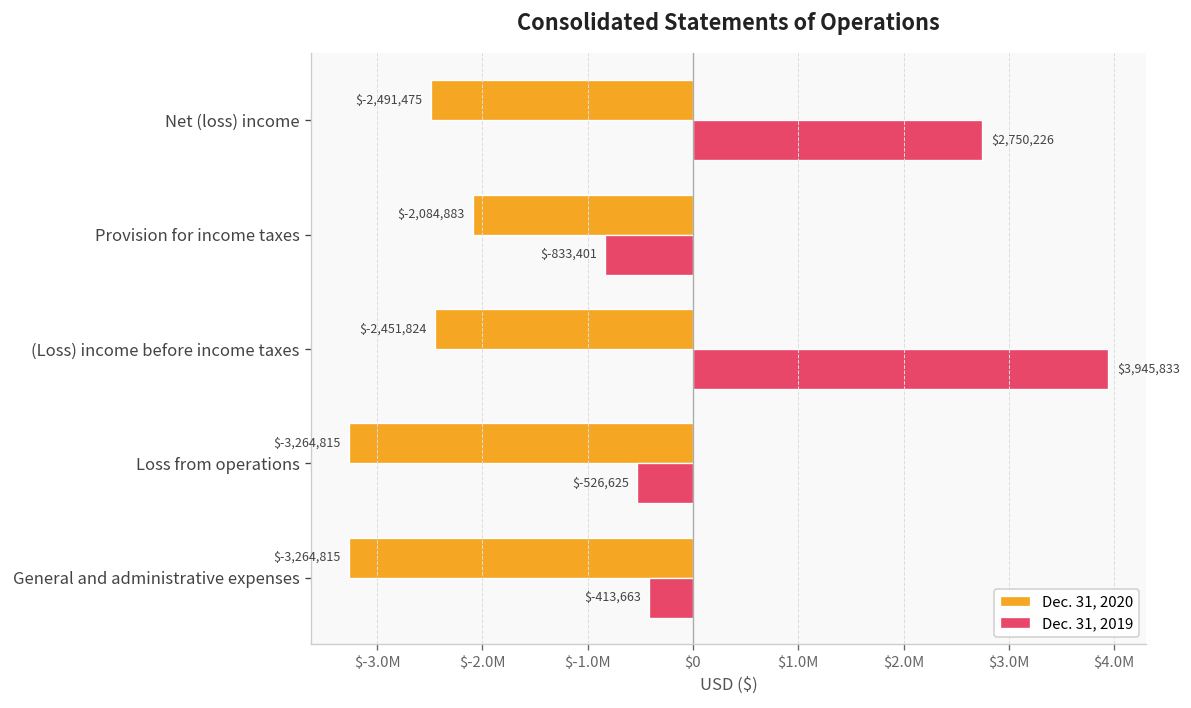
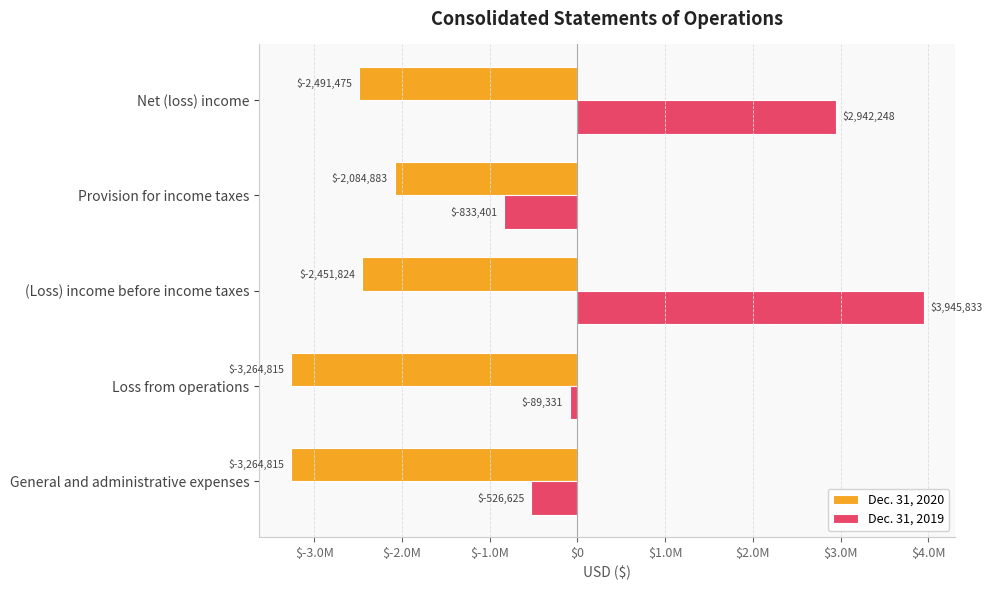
Dec. 31, 2019, Net (loss) income: $2,750,226 -> $2,942,248
Dec. 31, 2019, Loss from operations: $-526,625 -> $-89,331
Dec. 31, 2019, General and administrative expenses: $-413,663 -> $-526,625
